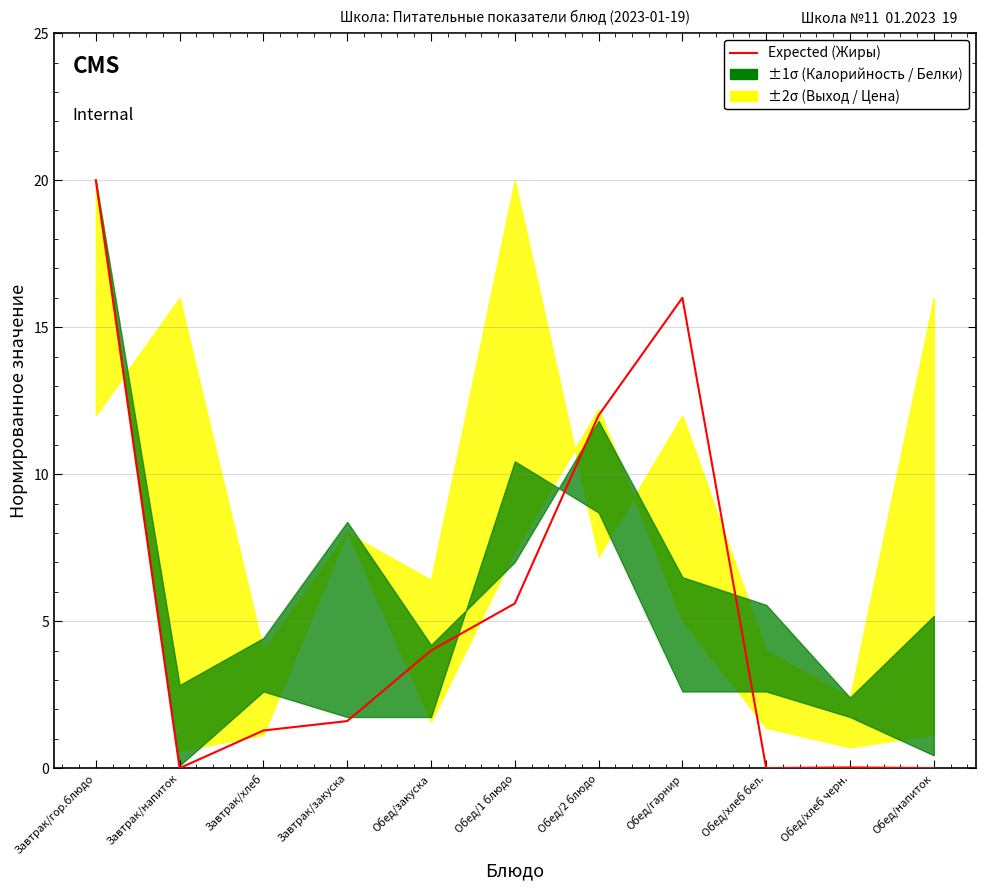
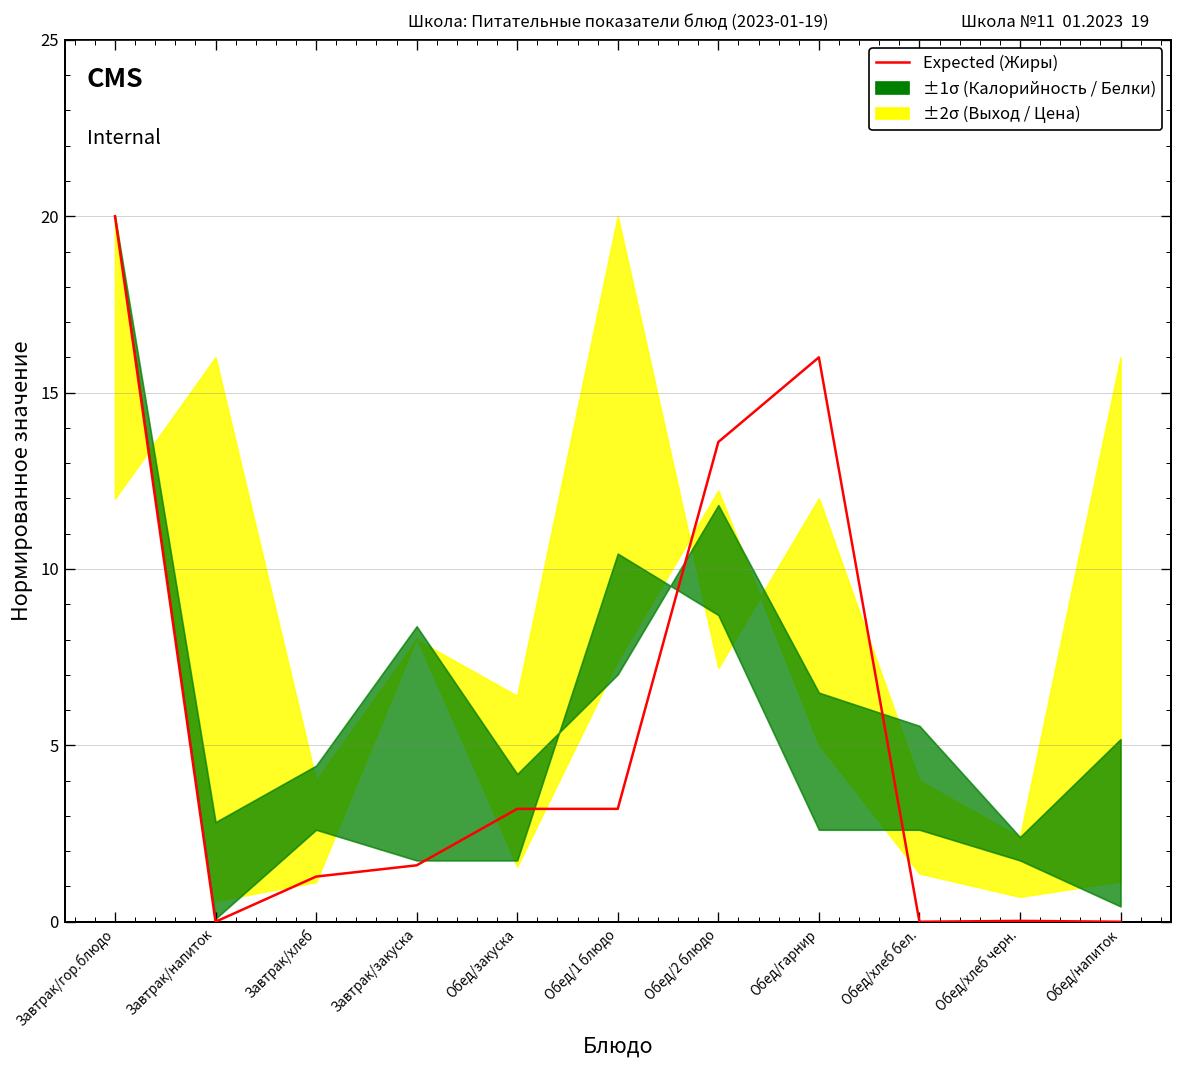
Expected (Жиры), Обед/закуска: 4.0 -> 3.2
Expected (Жиры), Обед/1 блюдо: 5.6 -> 3.2
Expected (Жиры), Обед/2 блюдо: 12.0 -> 13.6
